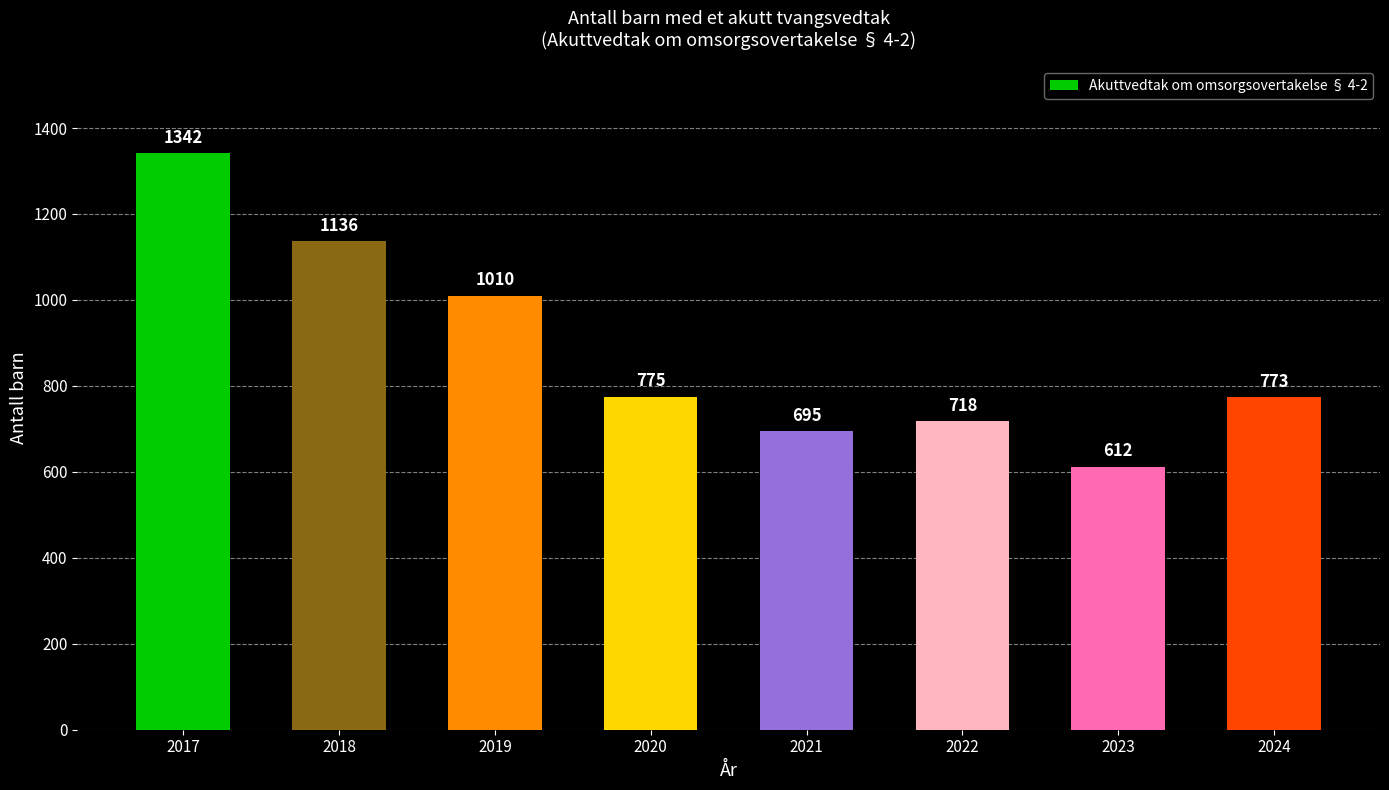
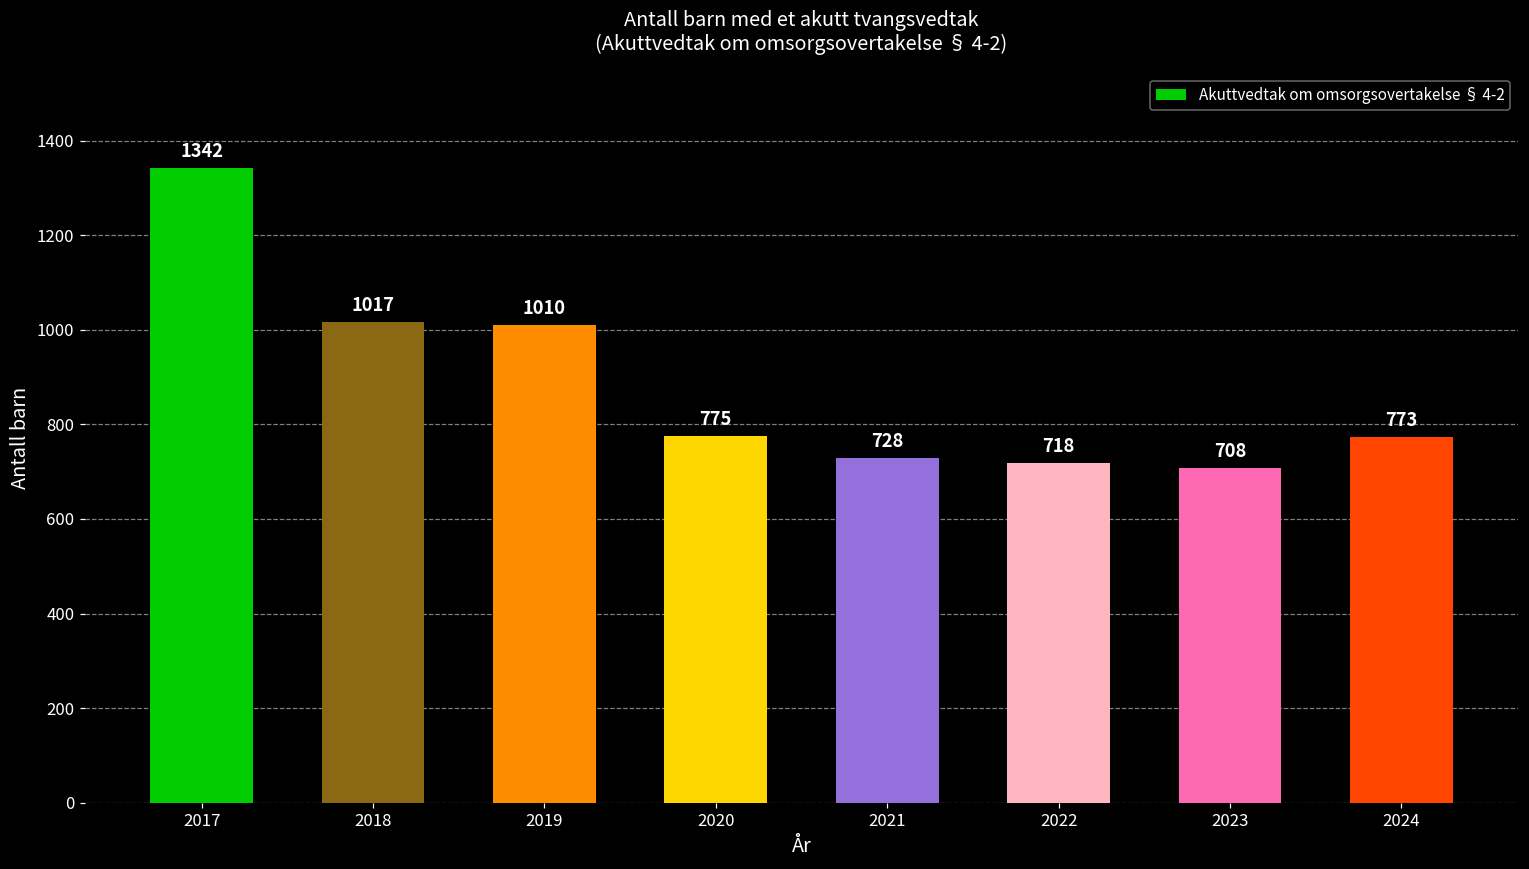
2018: 1136 -> 1017
2021: 695 -> 728
2023: 612 -> 708
